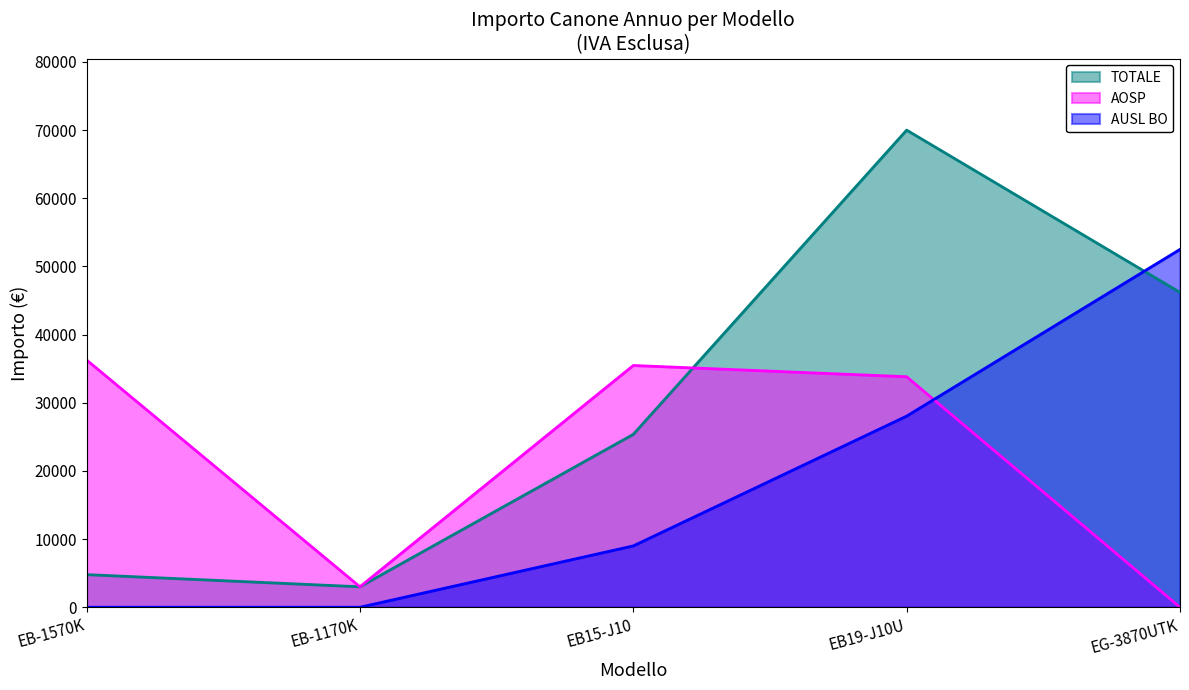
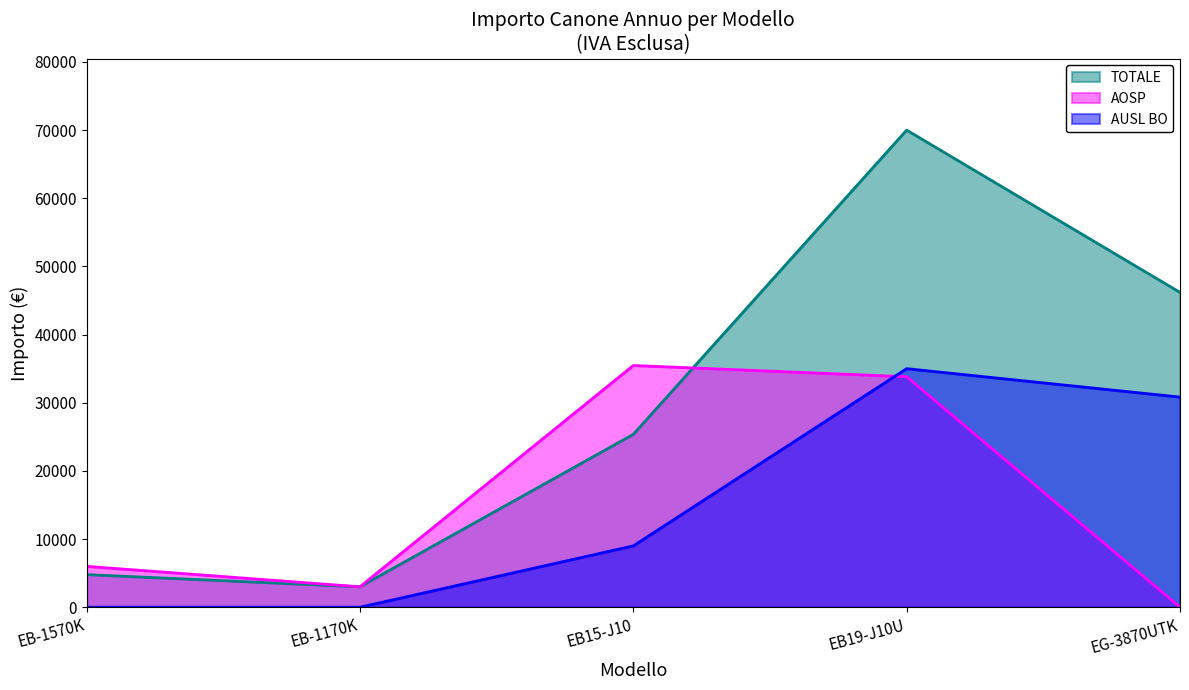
AOSP, EB-1570K: 36000 -> 6000
AUSL BO, EB19-J10U: 28000 -> 35000
AUSL BO, EG-3870UTK: 53000 -> 31000
